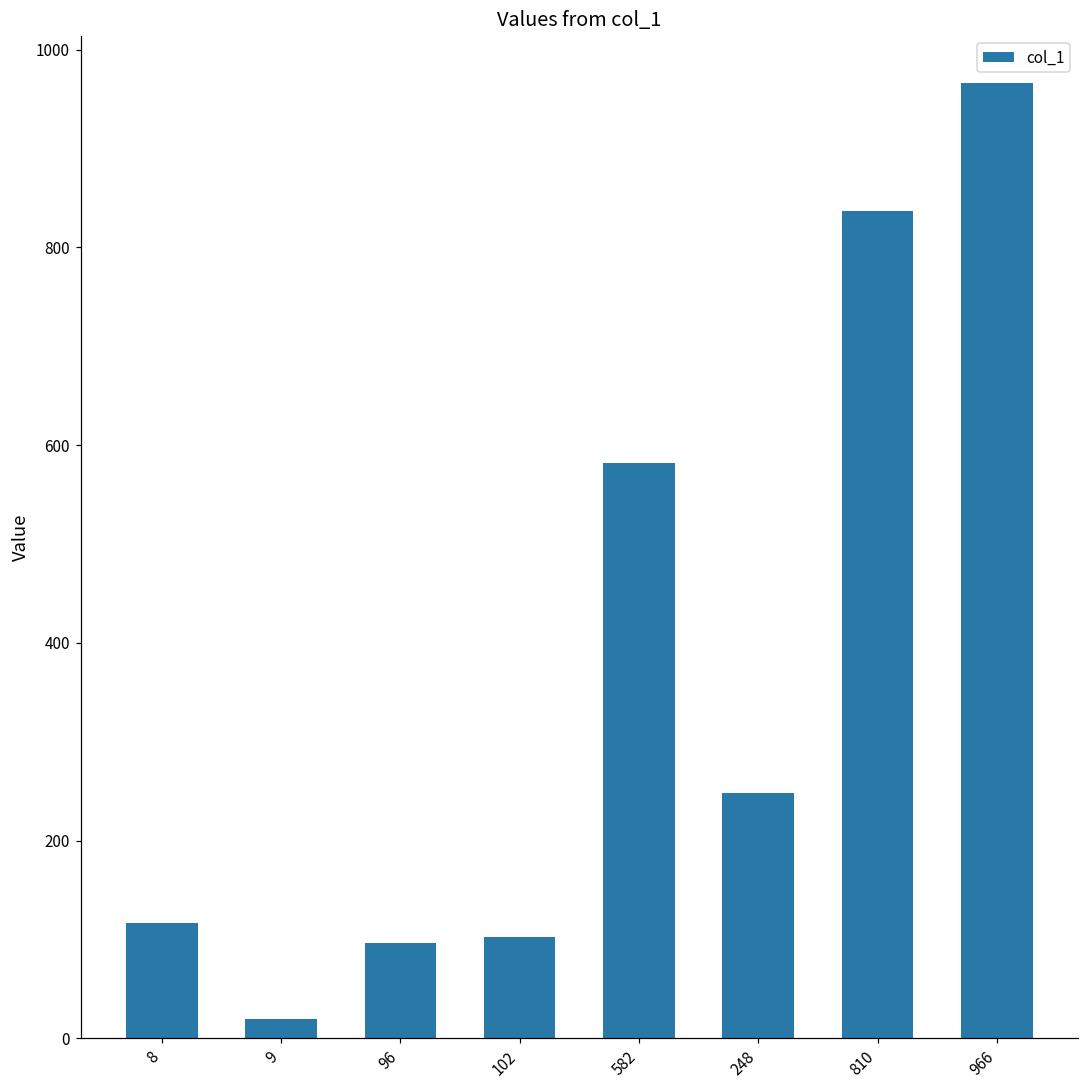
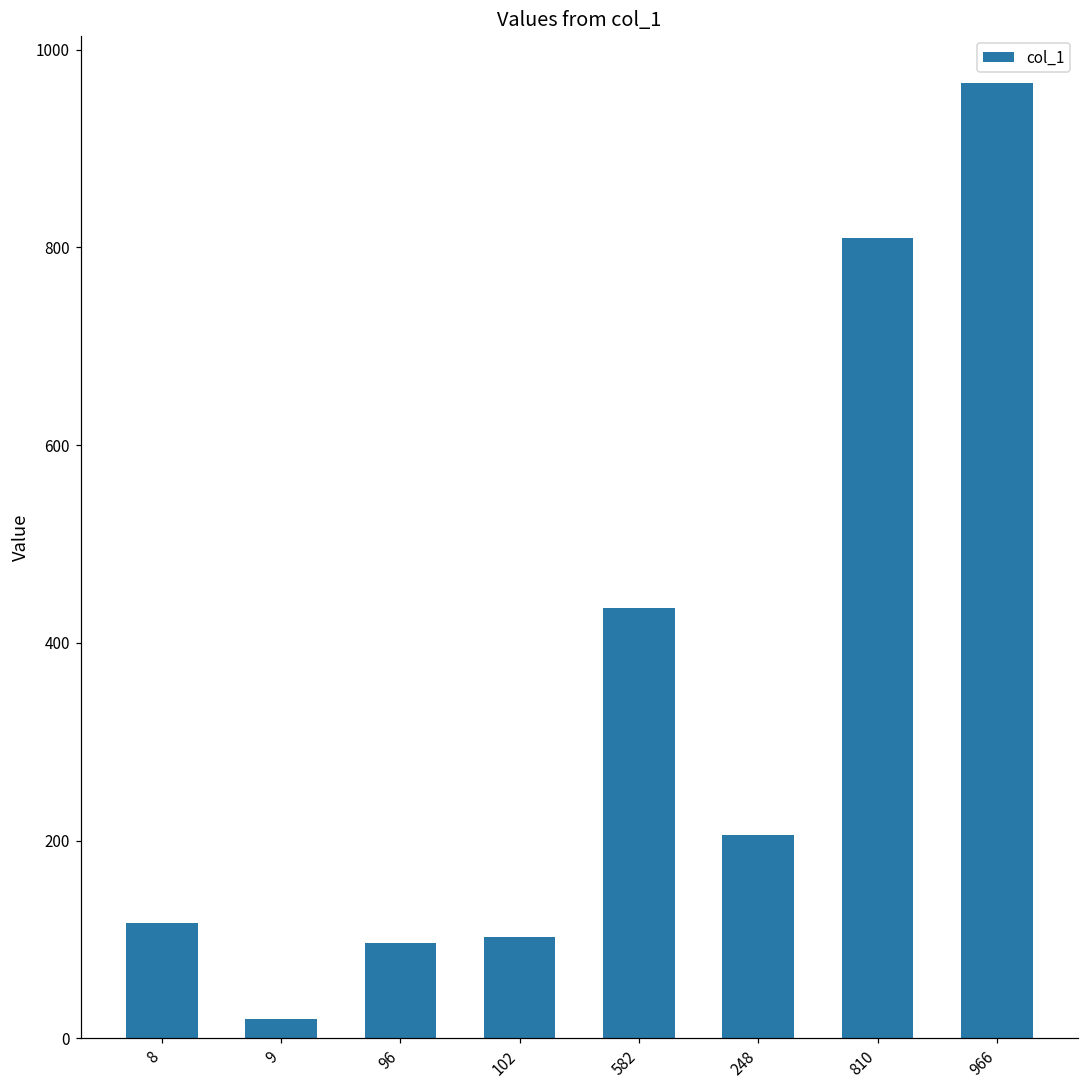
582: 580 -> 440
248: 250 -> 210
810: 840 -> 810
